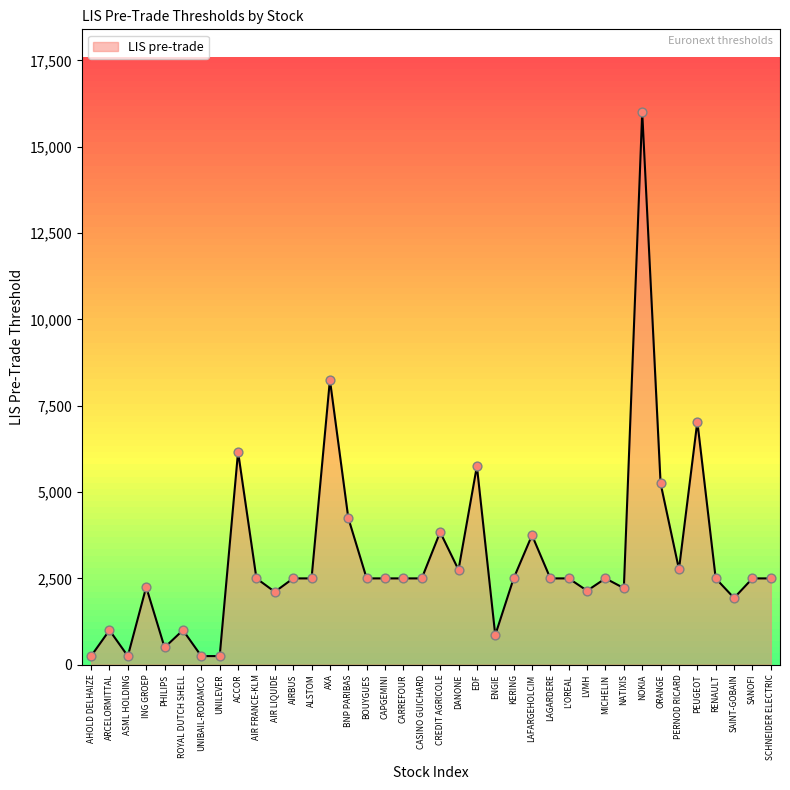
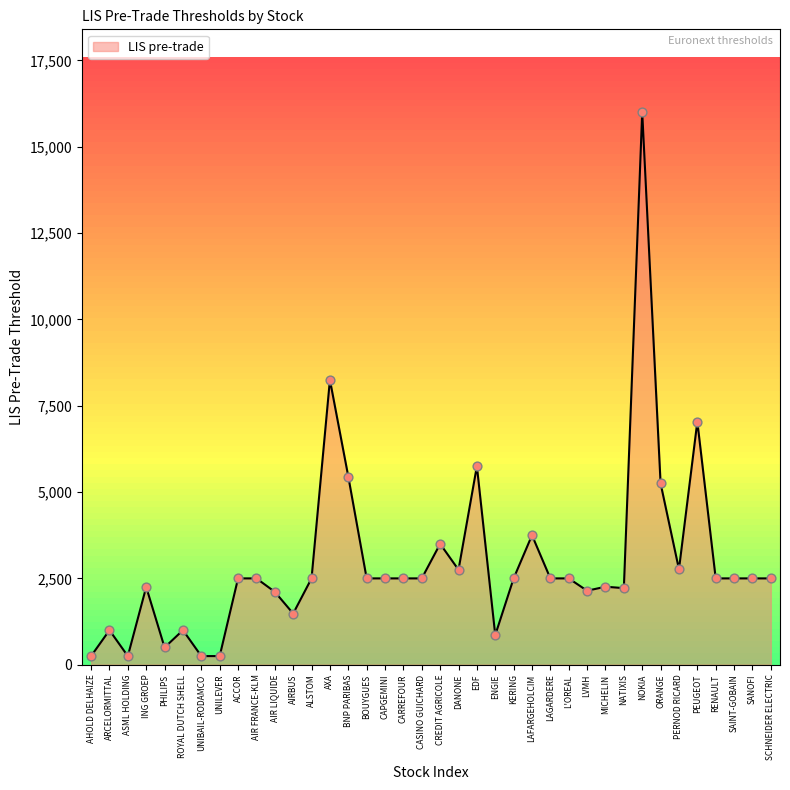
ACCOR: 6,200 -> 2,500
AIRBUS: 2,500 -> 1,500
BNP PARIBAS: 4,300 -> 5,500
CREDIT AGRICOLE: 3,800 -> 3,500
MICHELIN: 2,500 -> 2,300
SAINT-GOBAIN: 1,900 -> 2,500
